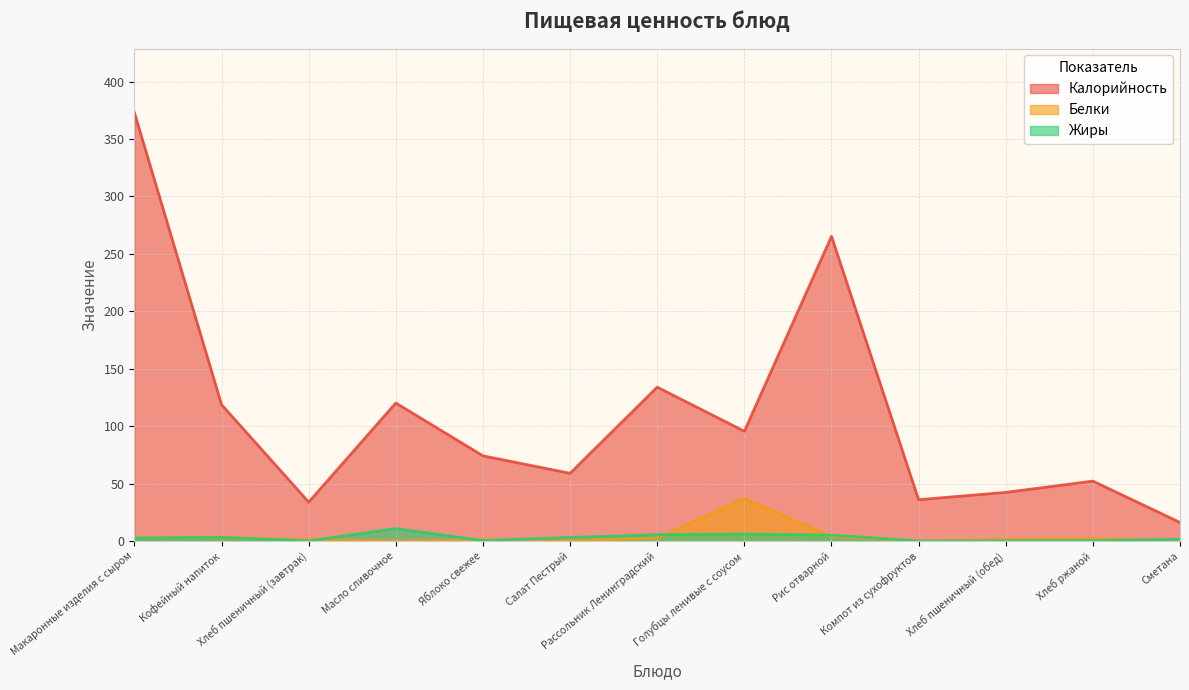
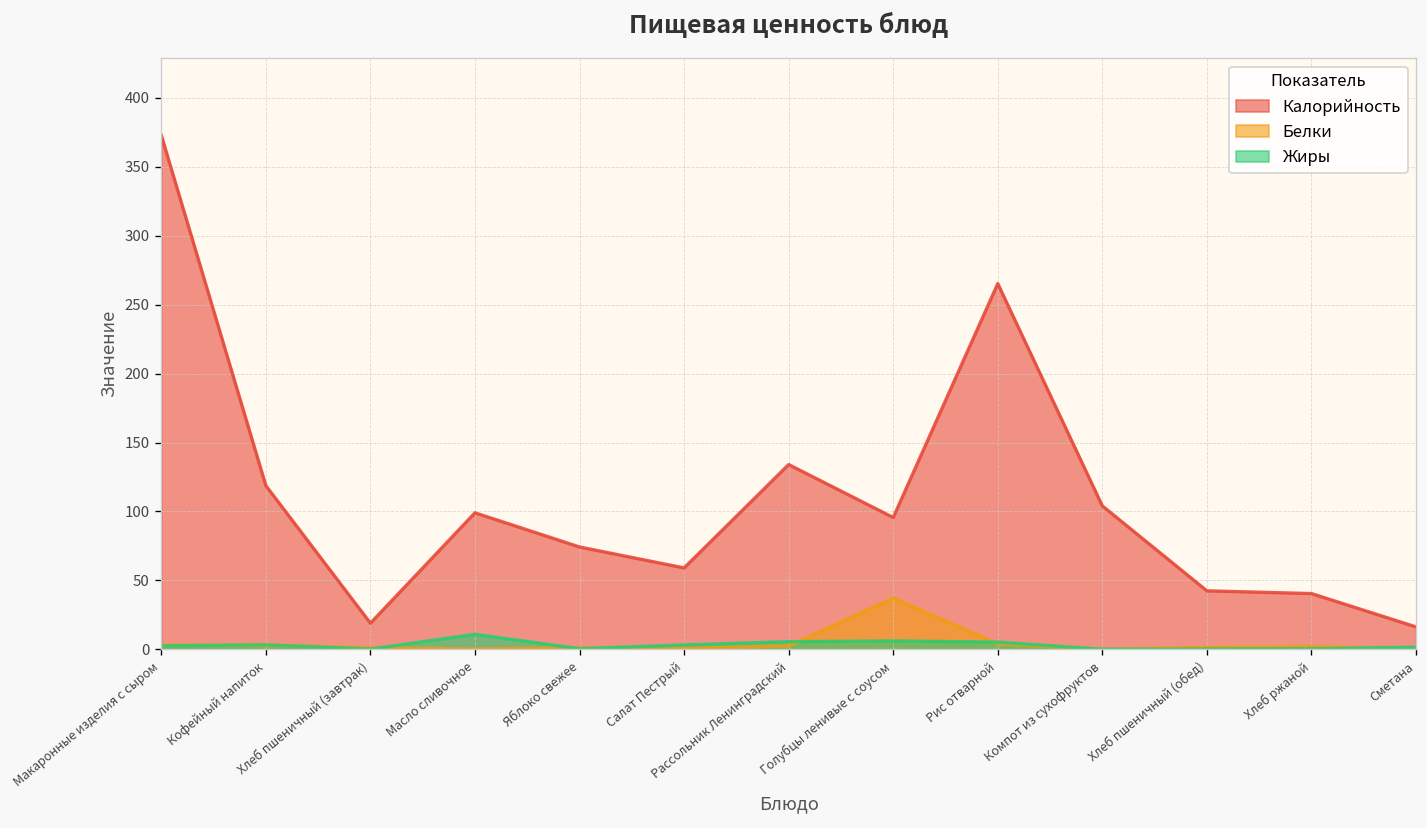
Калорийность, Хлеб пшеничный (завтрак): 34 -> 19
Калорийность, Масло сливочное: 120 -> 99
Калорийность, Компот из сухофруктов: 36 -> 104
Калорийность, Хлеб ржаной: 52 -> 40
